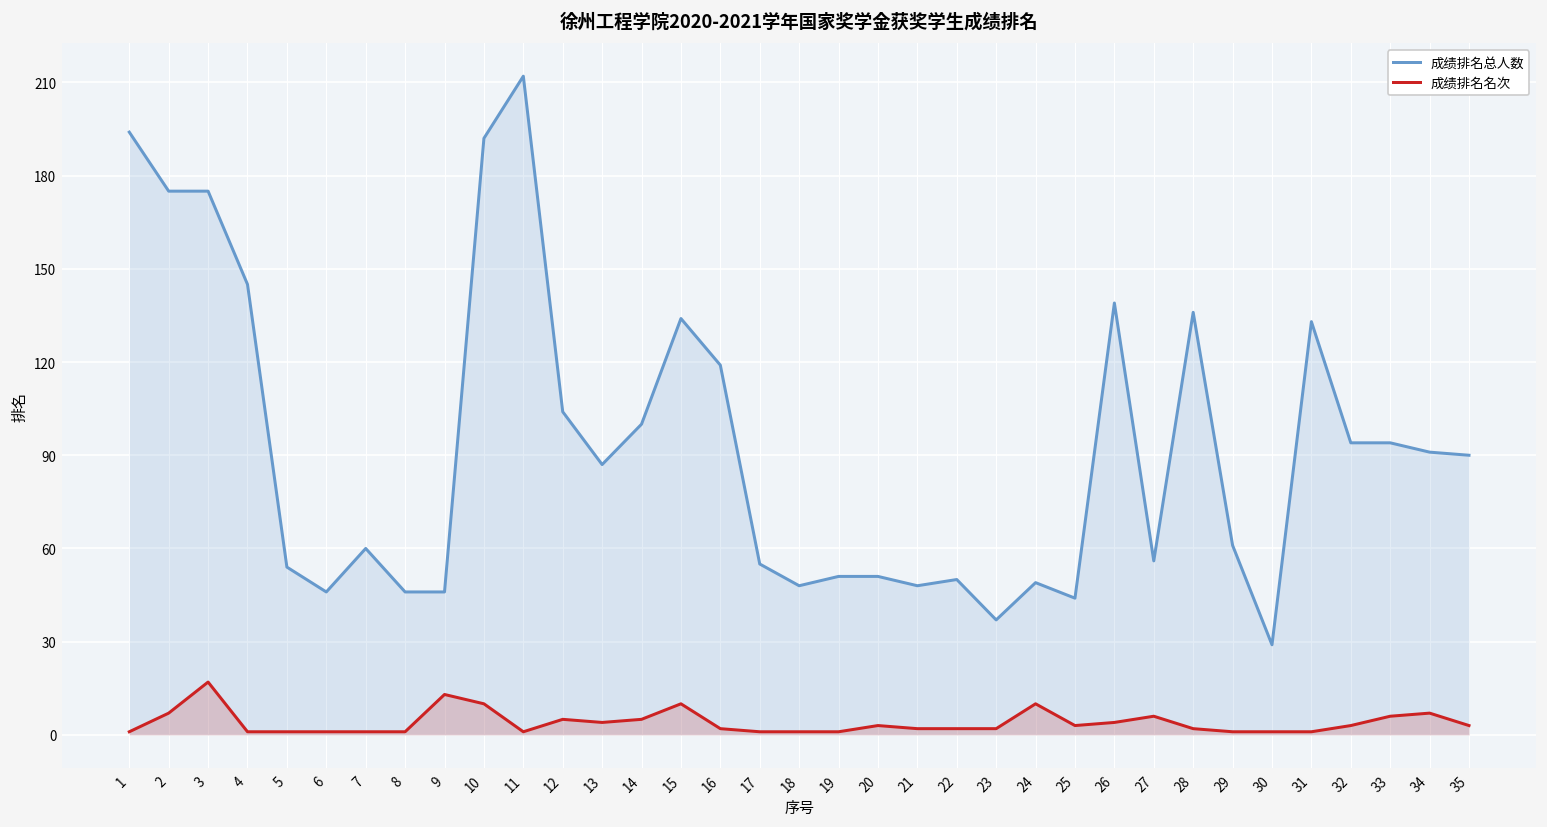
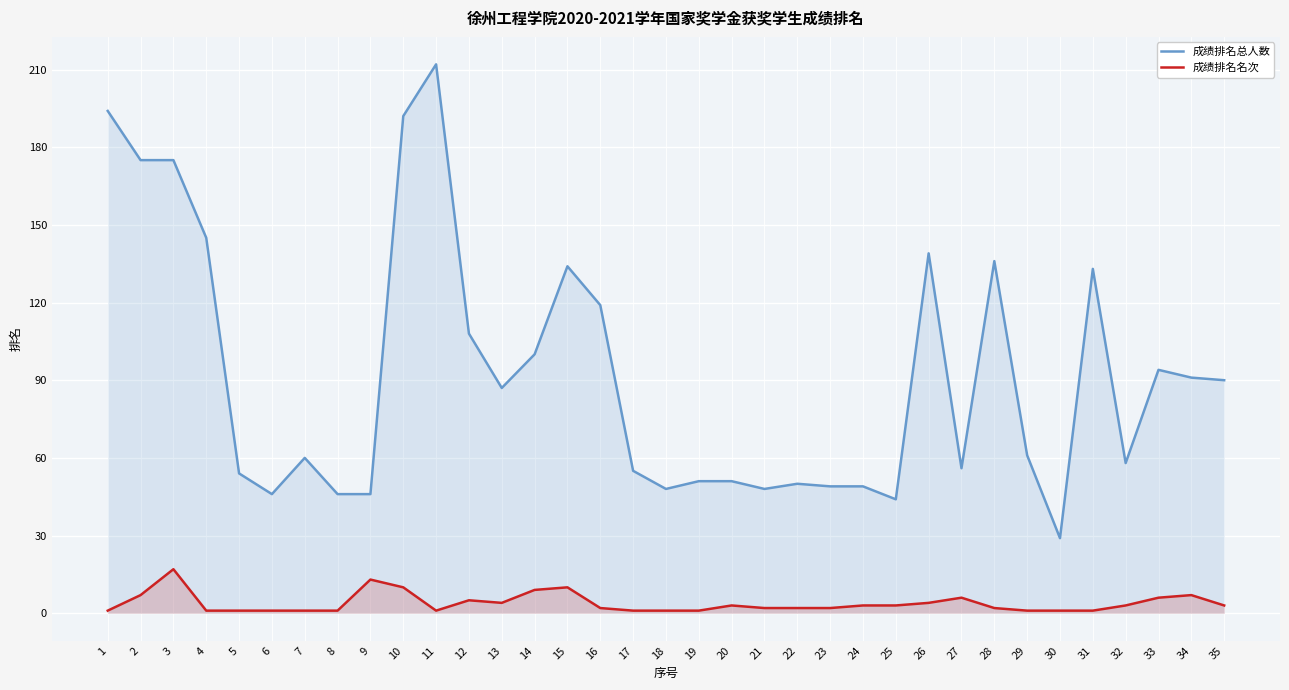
成绩排名总人数, 12: 104 -> 108
成绩排名名次, 14: 5 -> 9
成绩排名总人数, 23: 37 -> 49
成绩排名名次, 24: 10 -> 3
成绩排名总人数, 32: 94 -> 58
